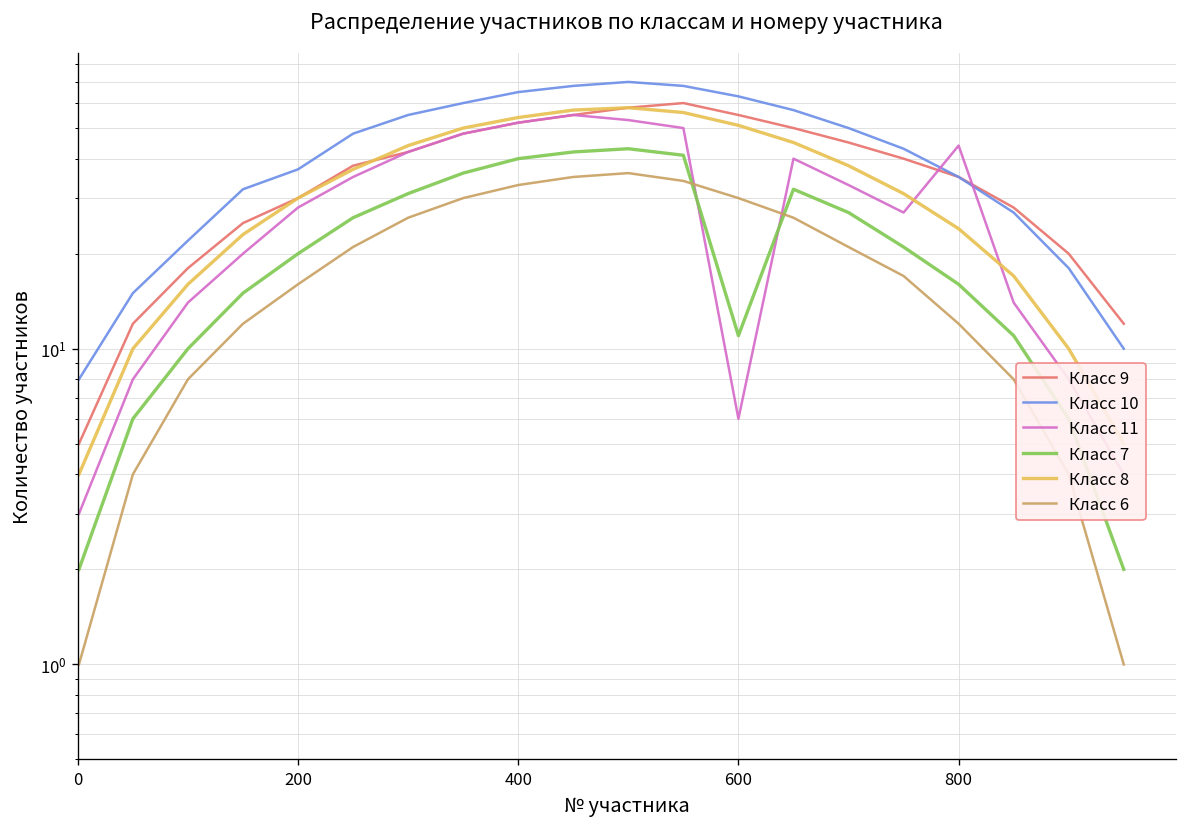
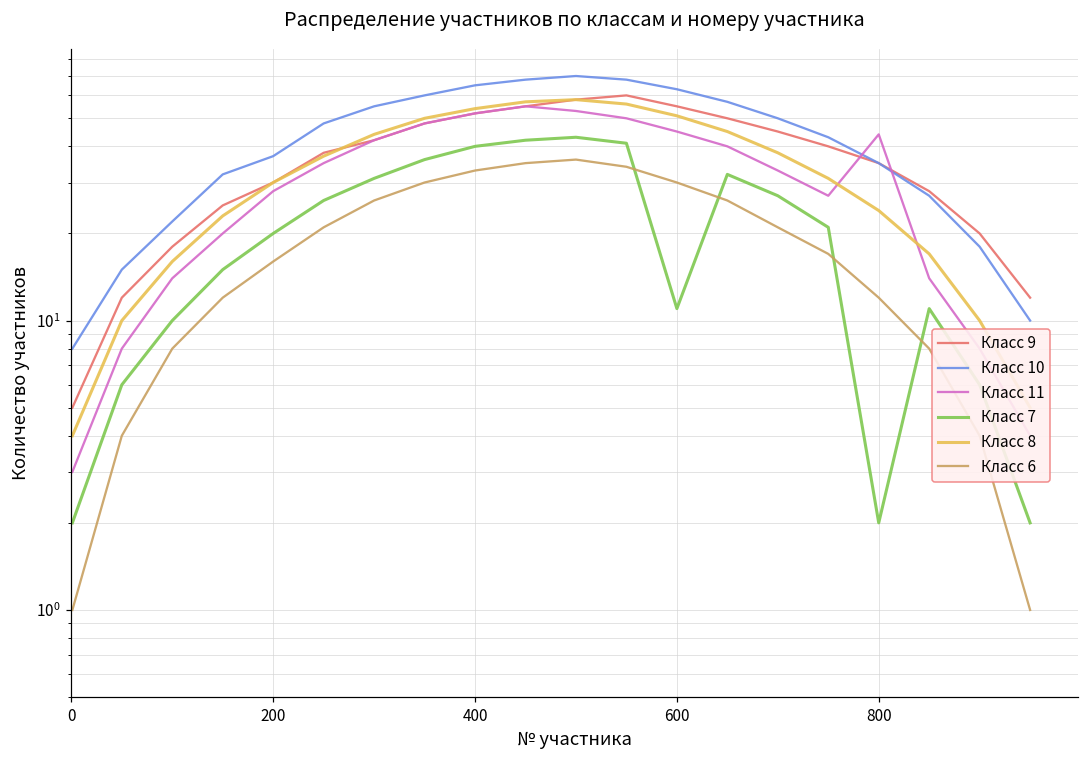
Класс 11, 600: 6 -> 45
Класс 7, 800: 16 -> 2
